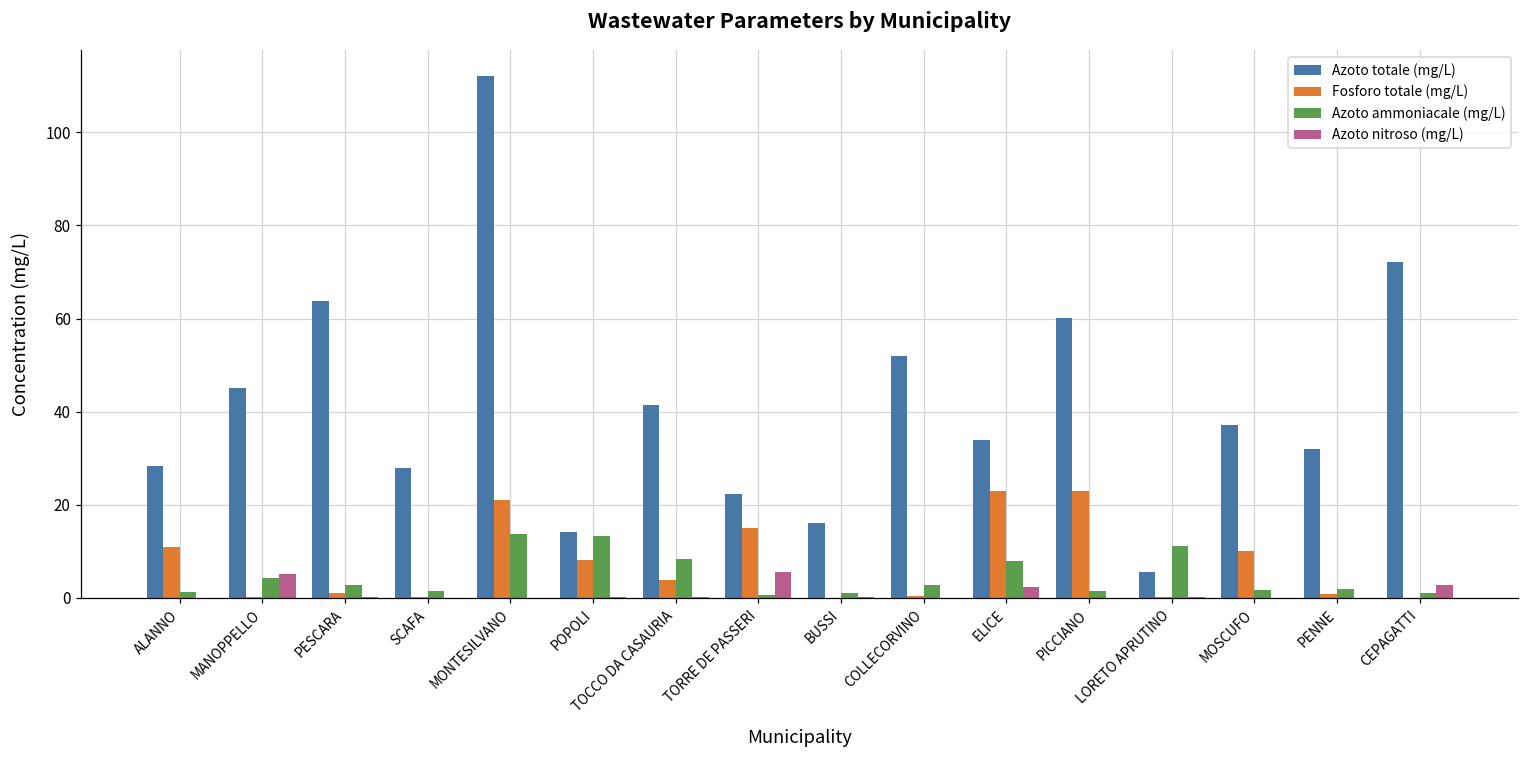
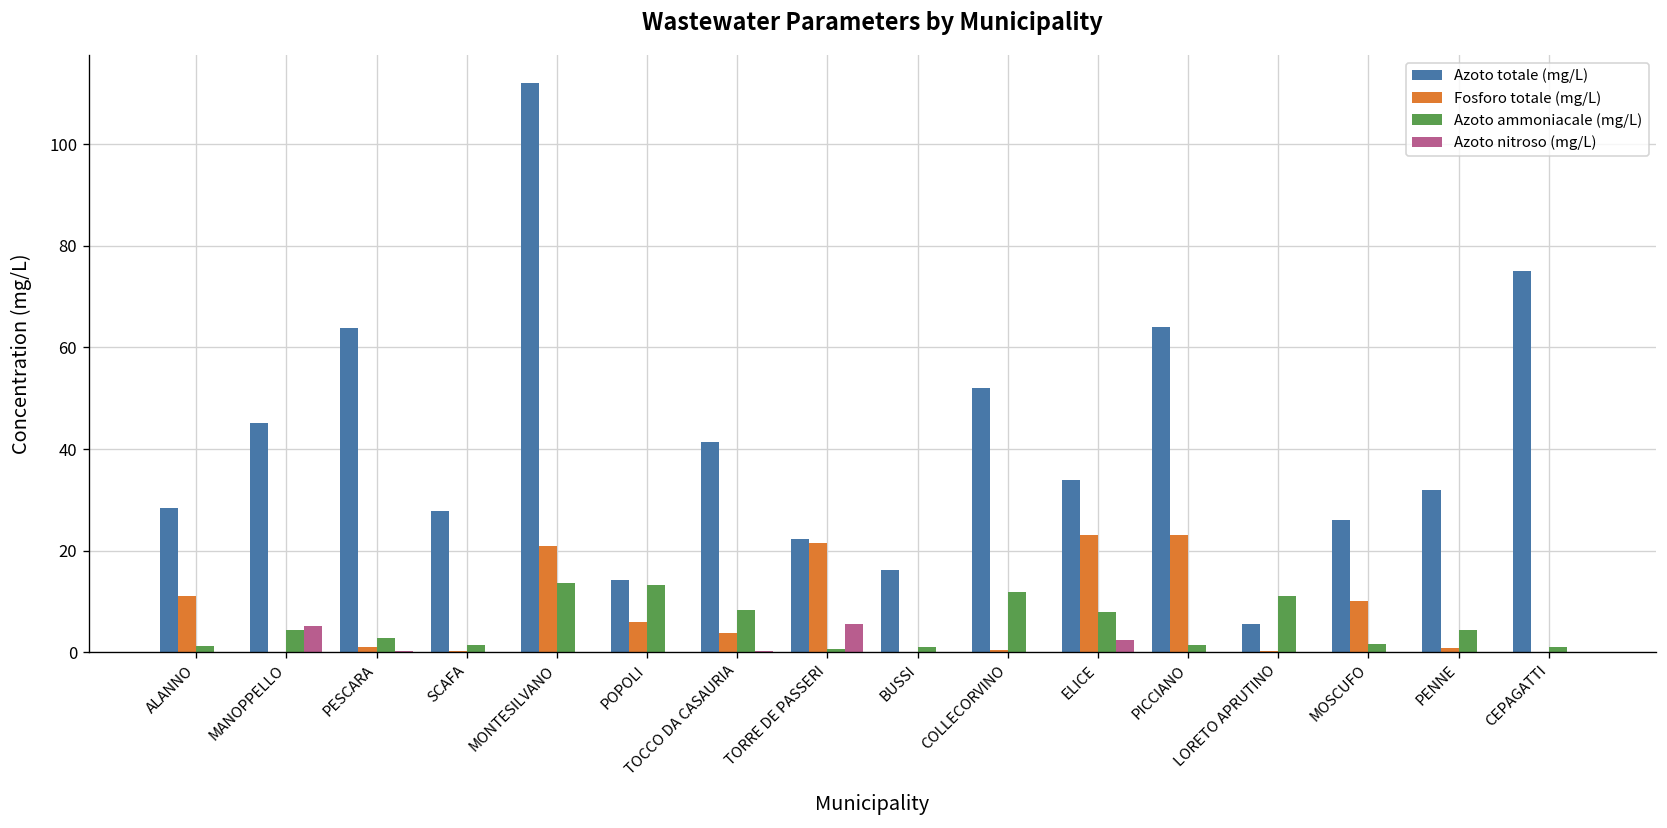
Fosforo totale (mg/L), POPOLI: 8 -> 6
Fosforo totale (mg/L), TORRE DE PASSERI: 15 -> 22
Azoto ammoniacale (mg/L), COLLECORVINO: 3 -> 12
Azoto totale (mg/L), PICCIANO: 60 -> 64
Azoto totale (mg/L), MOSCUFO: 37 -> 26
Azoto ammoniacale (mg/L), PENNE: 2 -> 4
Azoto totale (mg/L), CEPAGATTI: 72 -> 75
Azoto nitroso (mg/L), CEPAGATTI: 3 -> 0
